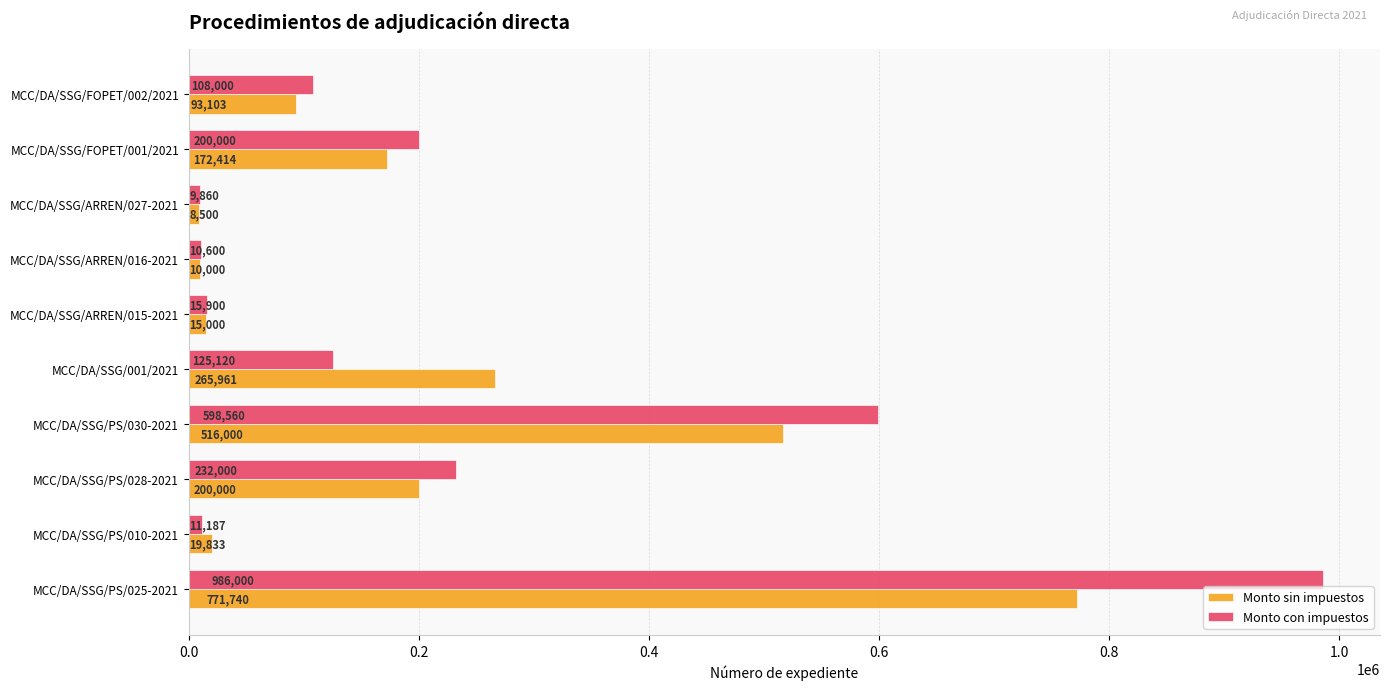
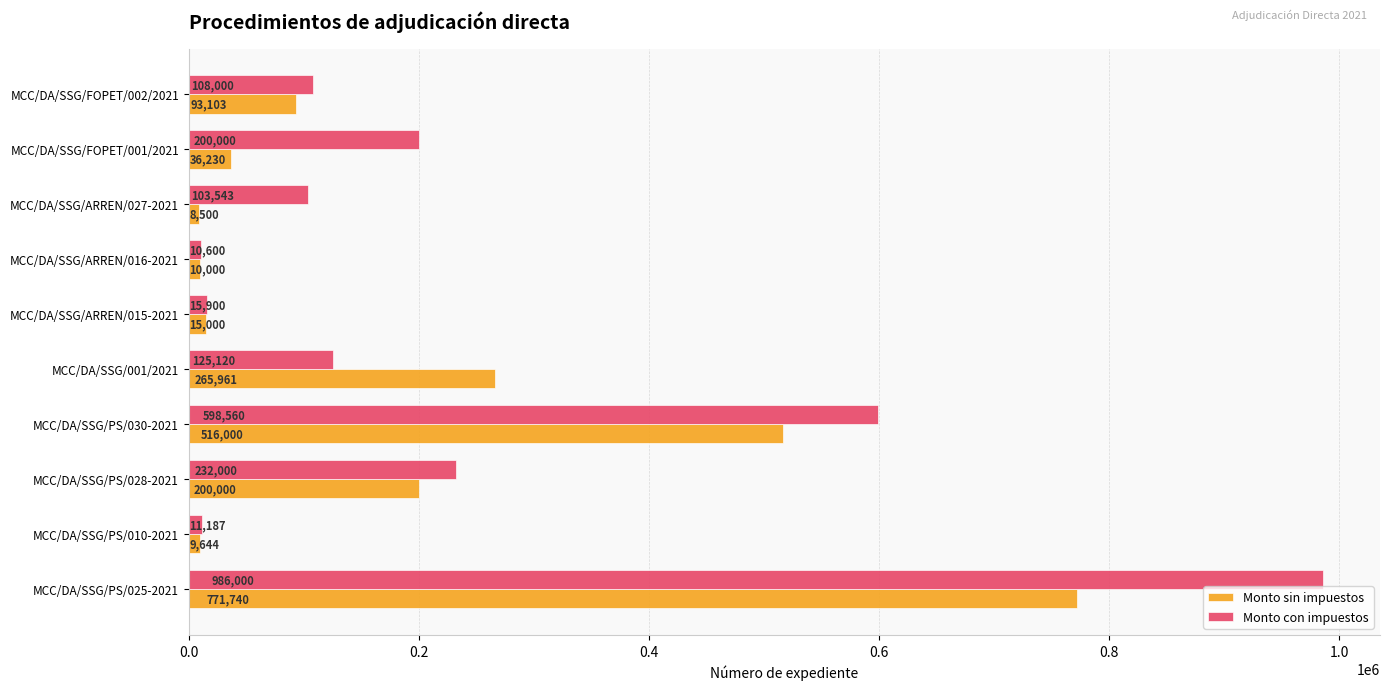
Monto sin impuestos, MCC/DA/SSG/FOPET/001/2021: 172,414 -> 36,230
Monto con impuestos, MCC/DA/SSG/ARREN/027-2021: 9,860 -> 103,543
Monto sin impuestos, MCC/DA/SSG/PS/010-2021: 19,833 -> 9,644
